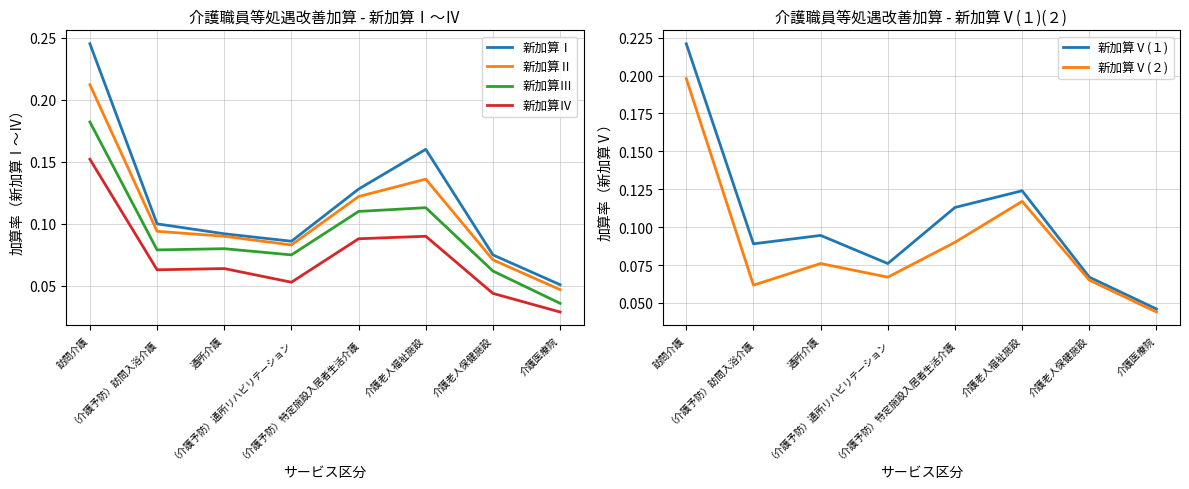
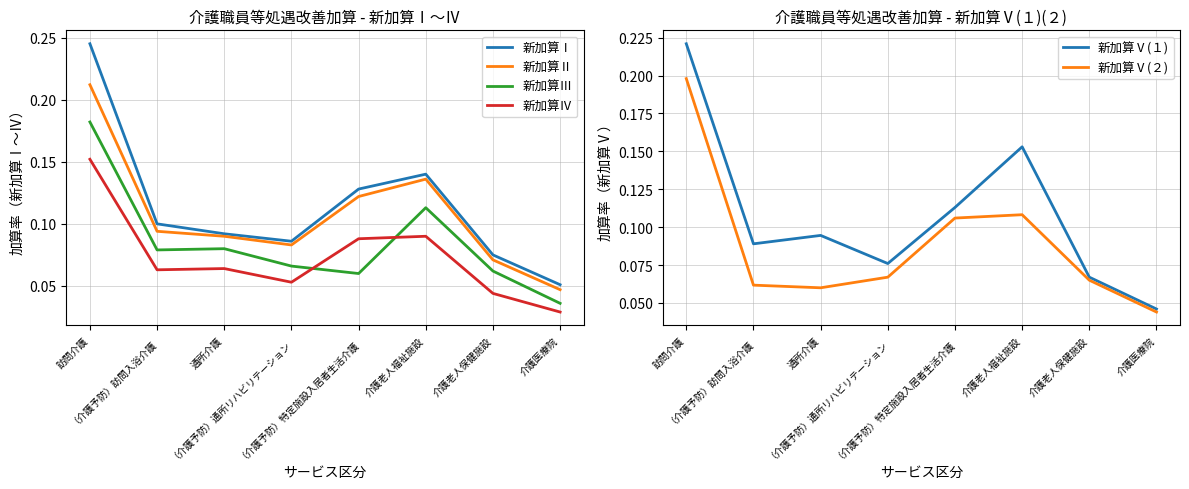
介護職員等処遇改善加算 - 新加算Ⅰ〜Ⅳ, 新加算Ⅲ, （介護予防）通所リハビリテーション: 0.075 -> 0.066
介護職員等処遇改善加算 - 新加算Ⅰ〜Ⅳ, 新加算Ⅲ, （介護予防）特定施設入居者生活介護: 0.11 -> 0.06
介護職員等処遇改善加算 - 新加算Ⅰ〜Ⅳ, 新加算Ⅰ, 介護老人福祉施設: 0.16 -> 0.14
介護職員等処遇改善加算 - 新加算Ⅴ(１)(２), 新加算Ⅴ(２), 通所介護: 0.076 -> 0.060
介護職員等処遇改善加算 - 新加算Ⅴ(１)(２), 新加算Ⅴ(２), （介護予防）特定施設入居者生活介護: 0.090 -> 0.106
介護職員等処遇改善加算 - 新加算Ⅴ(１)(２), 新加算Ⅴ(１), 介護老人福祉施設: 0.124 -> 0.153
介護職員等処遇改善加算 - 新加算Ⅴ(１)(２), 新加算Ⅴ(２), 介護老人福祉施設: 0.117 -> 0.108
